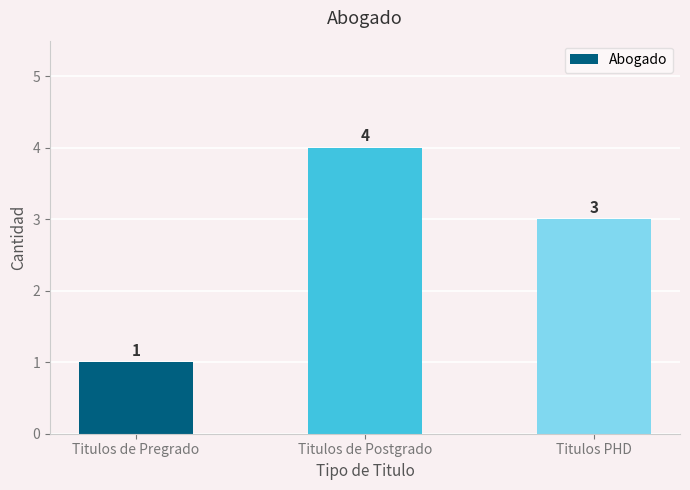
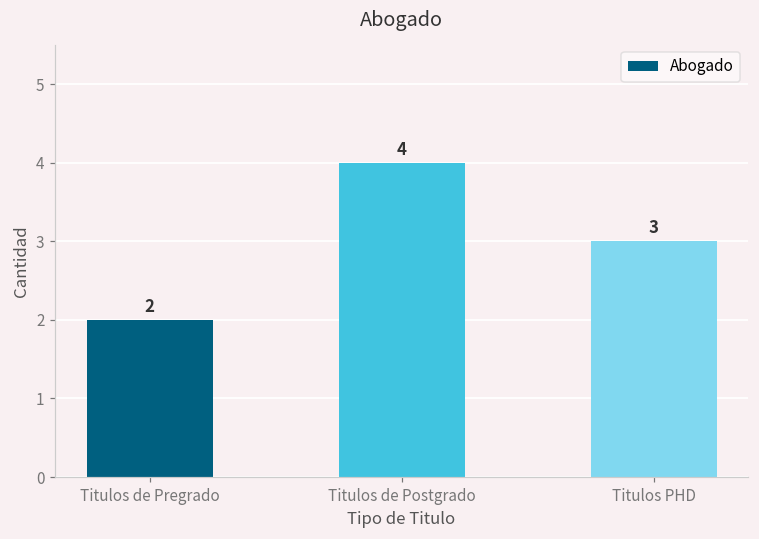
Titulos de Pregrado: 1 -> 2
